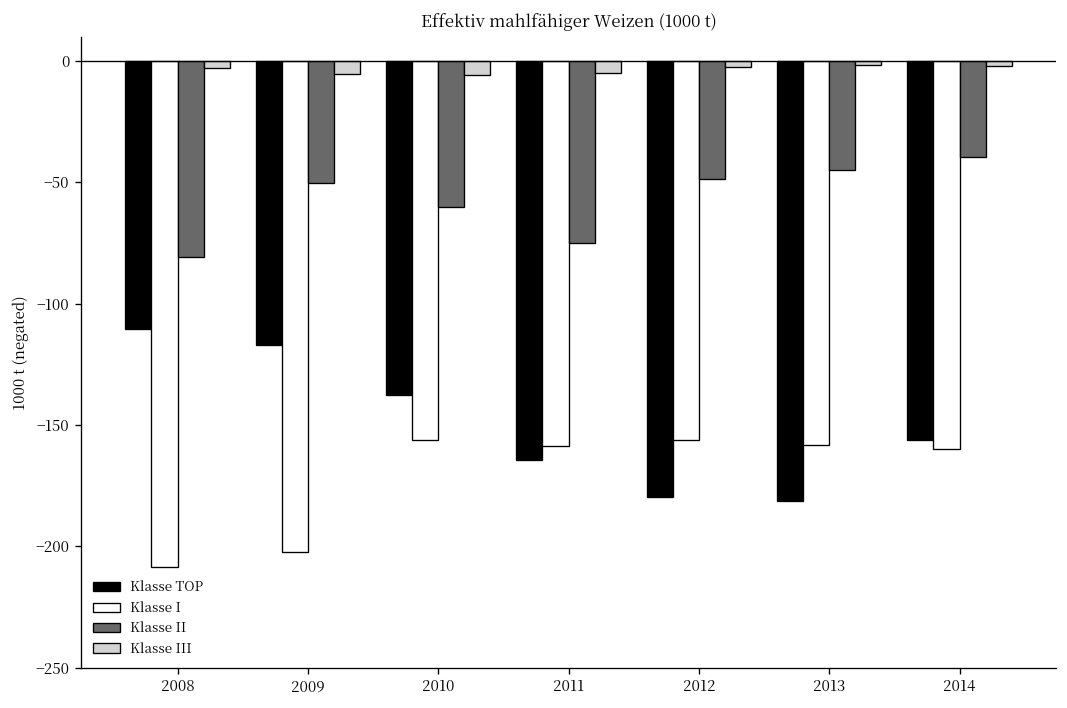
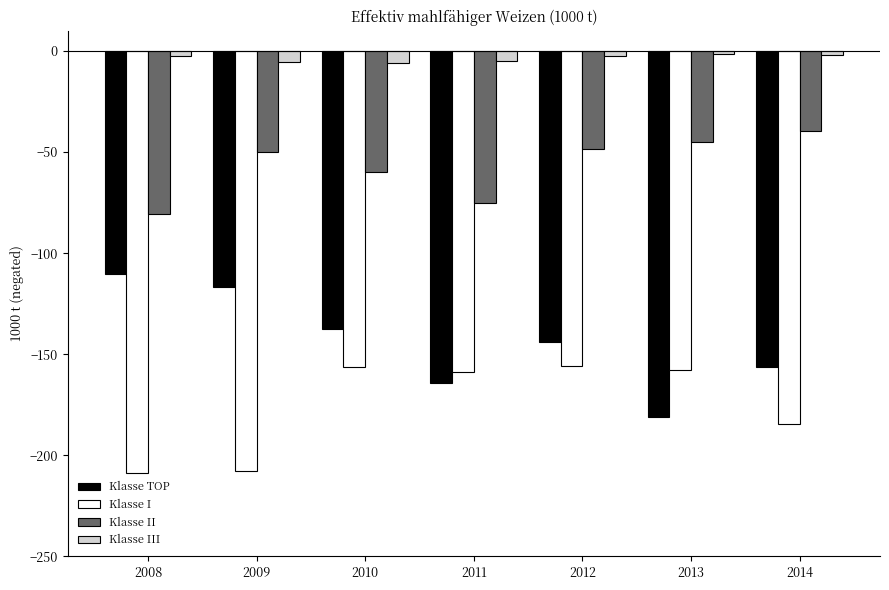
Klasse I, 2009: -202 -> -208
Klasse TOP, 2012: -180 -> -144
Klasse I, 2014: -160 -> -184
